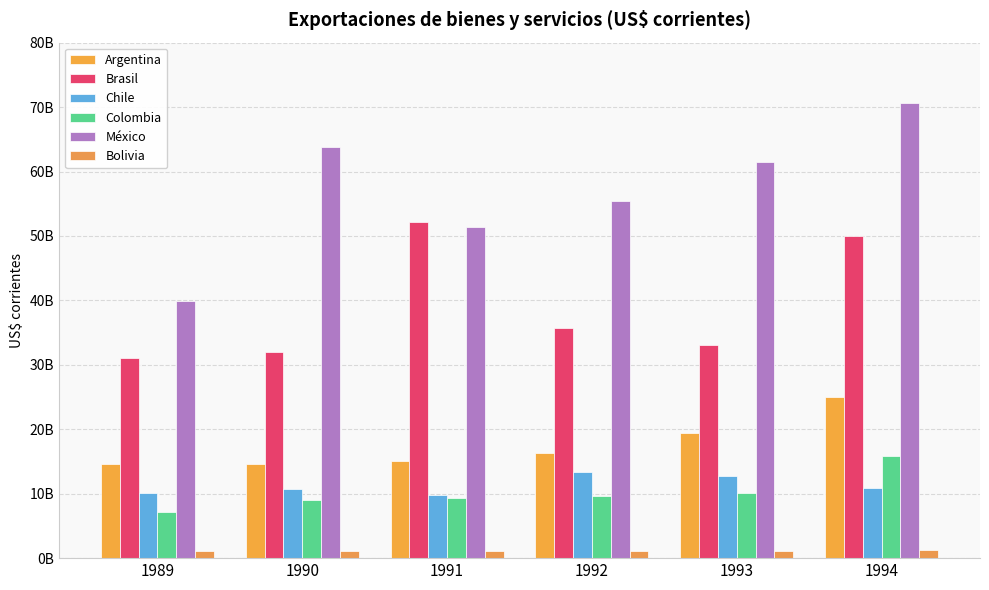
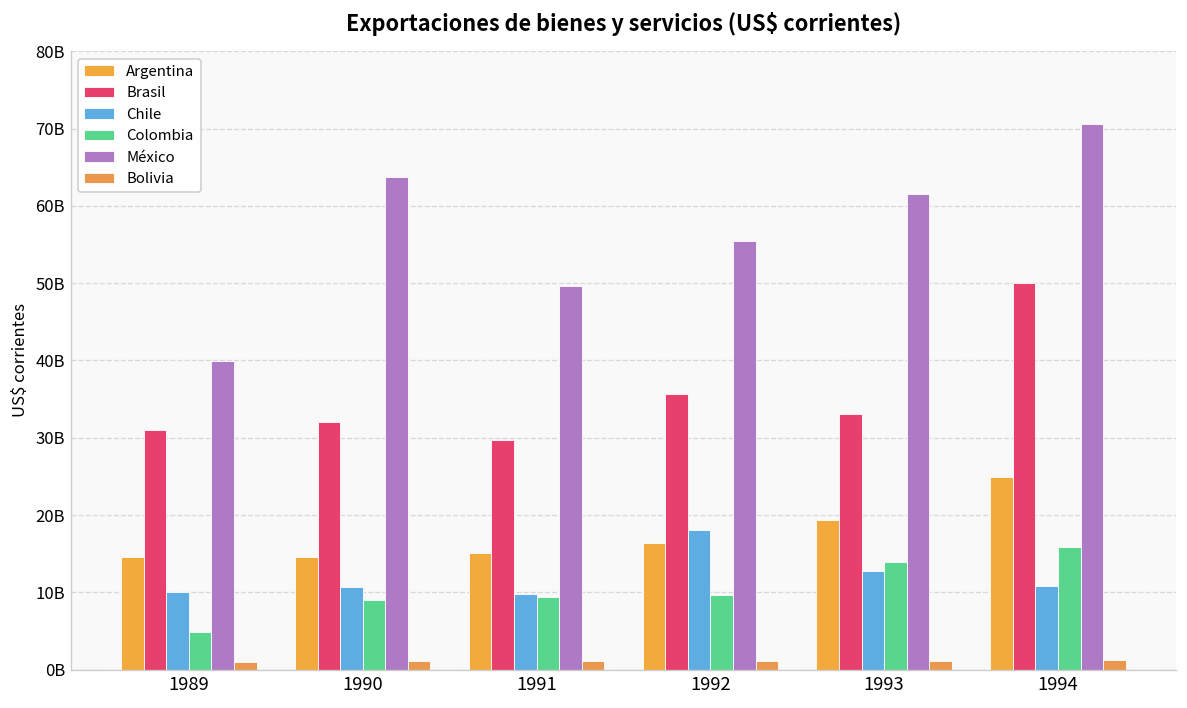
Colombia, 1989: 7000000000 -> 5000000000
Brasil, 1991: 52000000000 -> 30000000000
México, 1991: 51000000000 -> 50000000000
Chile, 1992: 13000000000 -> 18000000000
Colombia, 1993: 10000000000 -> 14000000000
